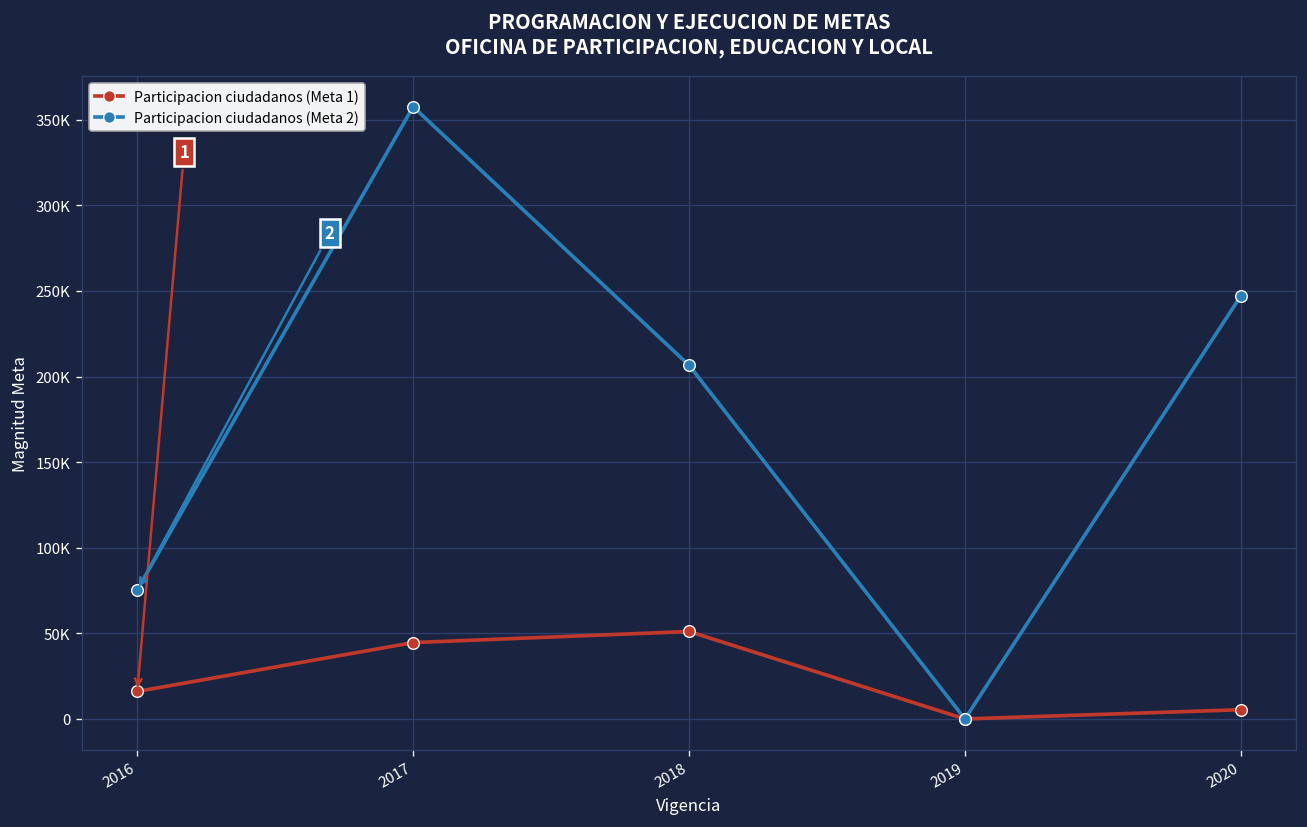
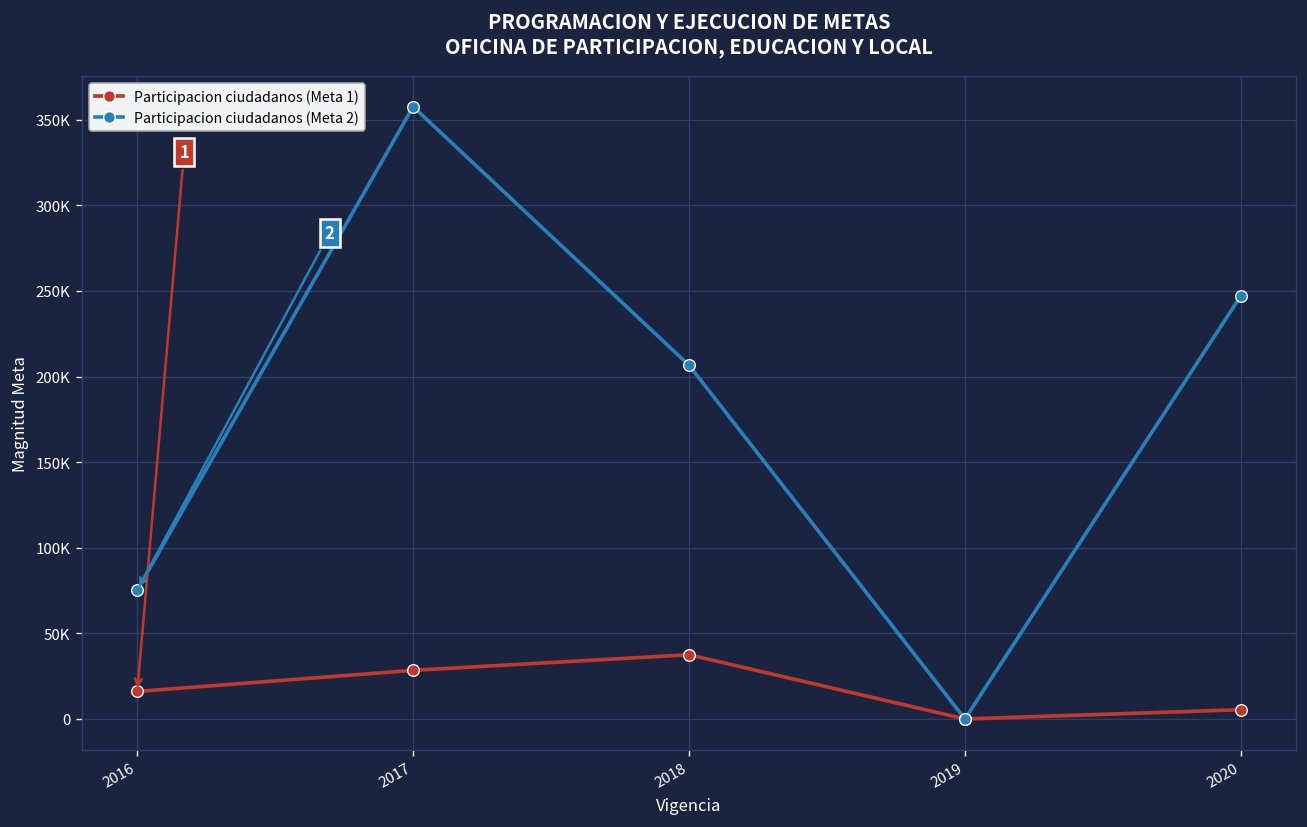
Participacion ciudadanos (Meta 1), 2017: 45000 -> 28000
Participacion ciudadanos (Meta 1), 2018: 51000 -> 38000
